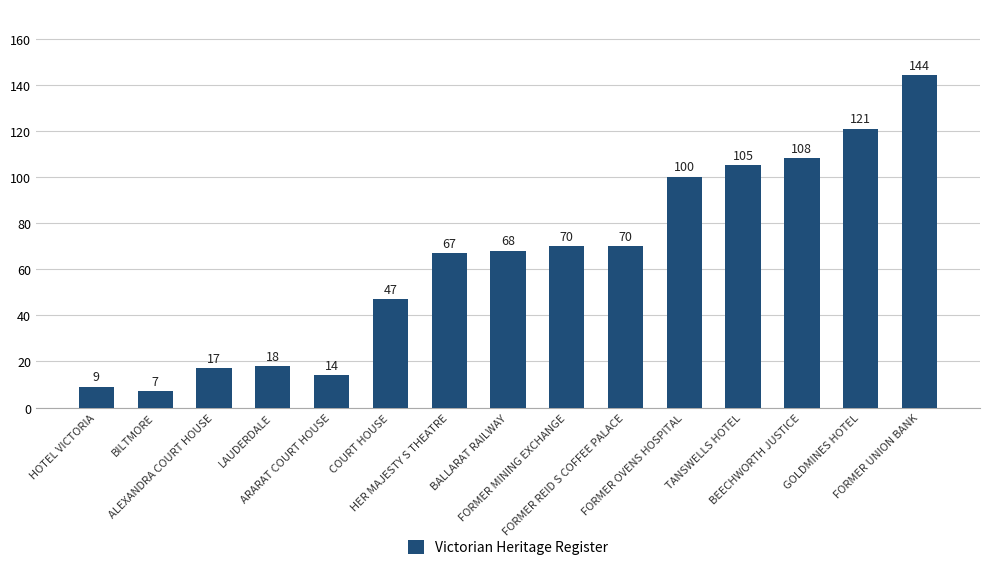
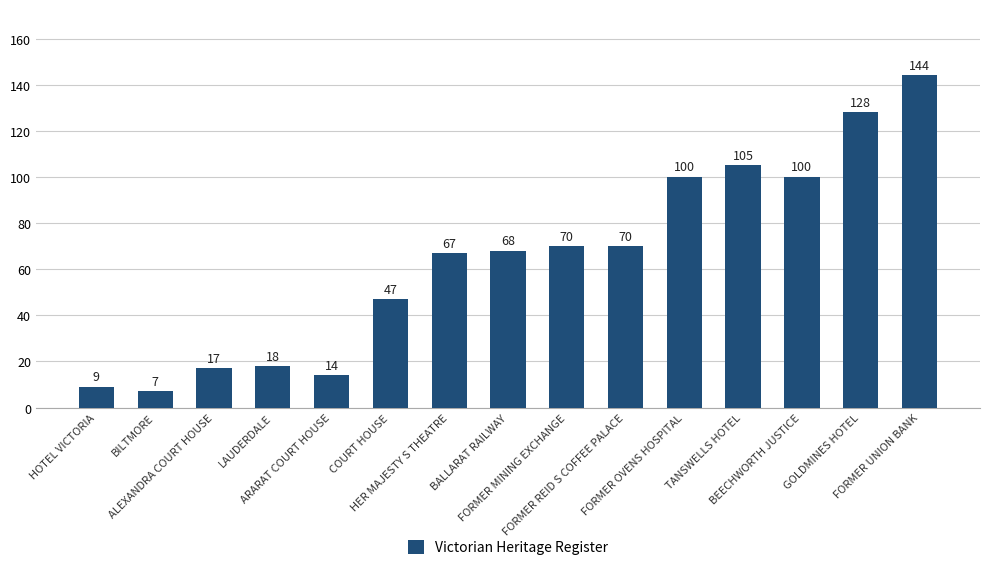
BEECHWORTH JUSTICE: 108 -> 100
GOLDMINES HOTEL: 121 -> 128
